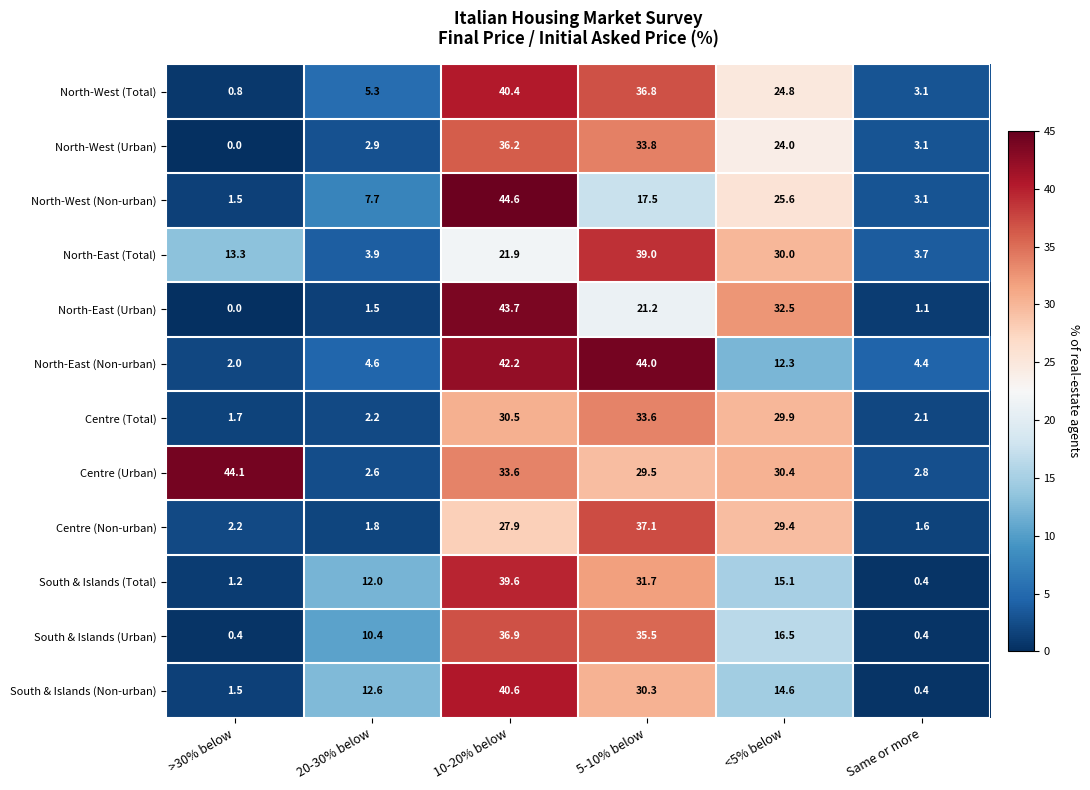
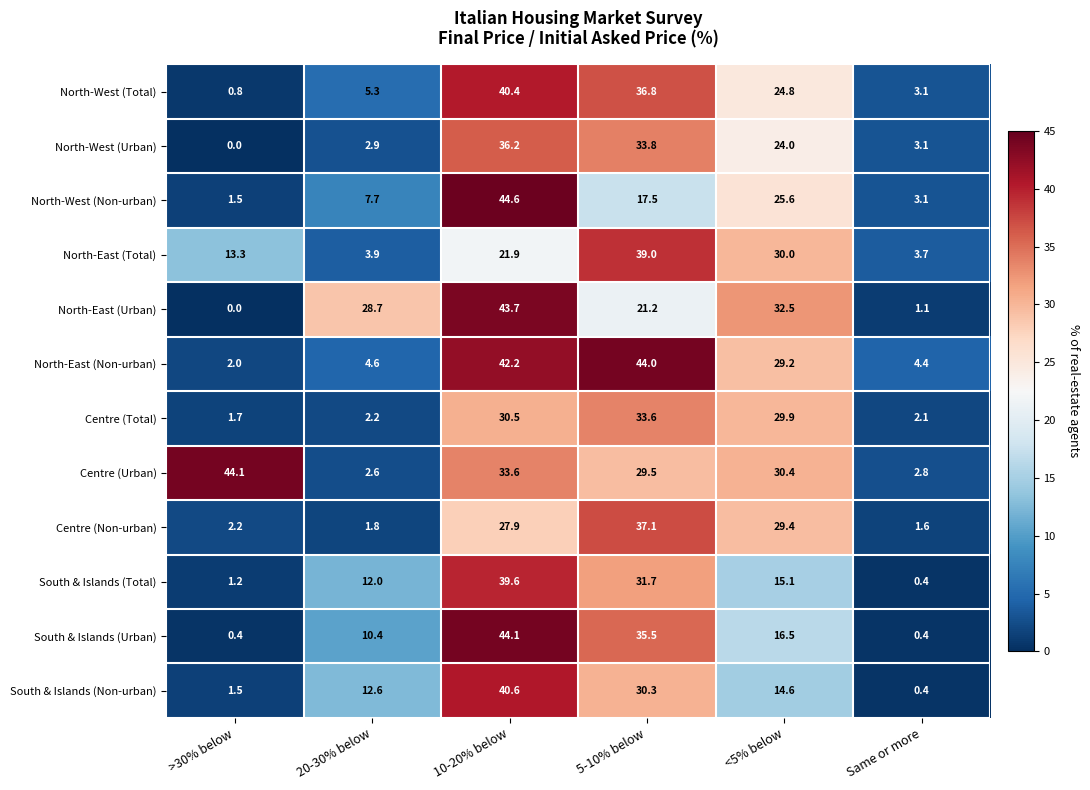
North-East (Urban), 20-30% below: 1.5 -> 28.7
North-East (Non-urban), <5% below: 12.3 -> 29.2
South & Islands (Urban), 10-20% below: 36.9 -> 44.1
